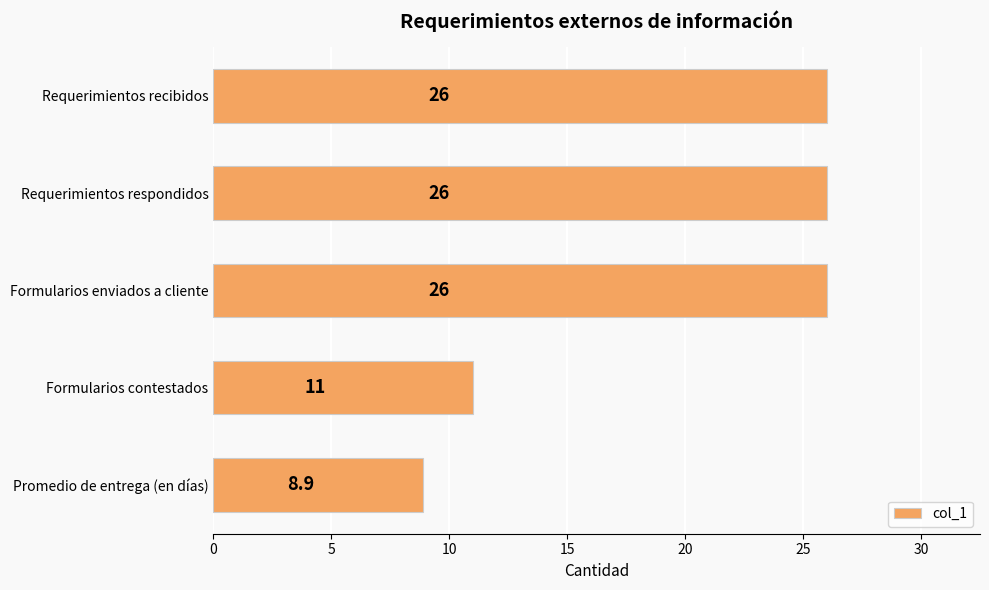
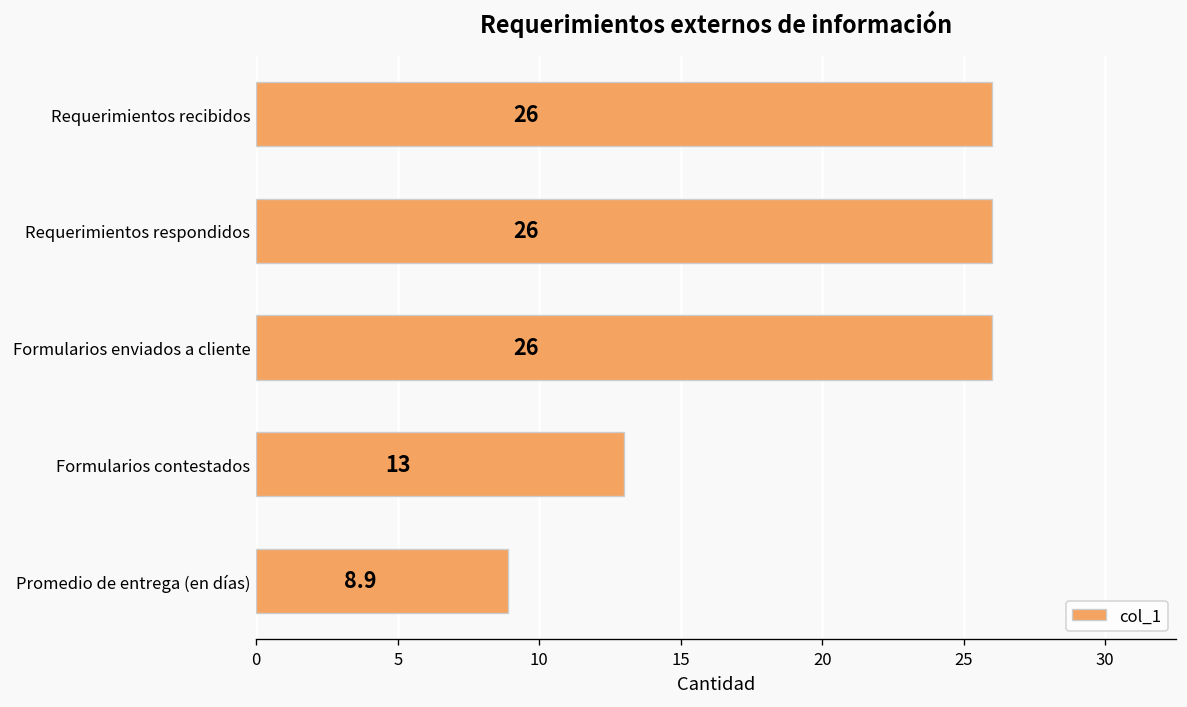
Formularios contestados: 11 -> 13
